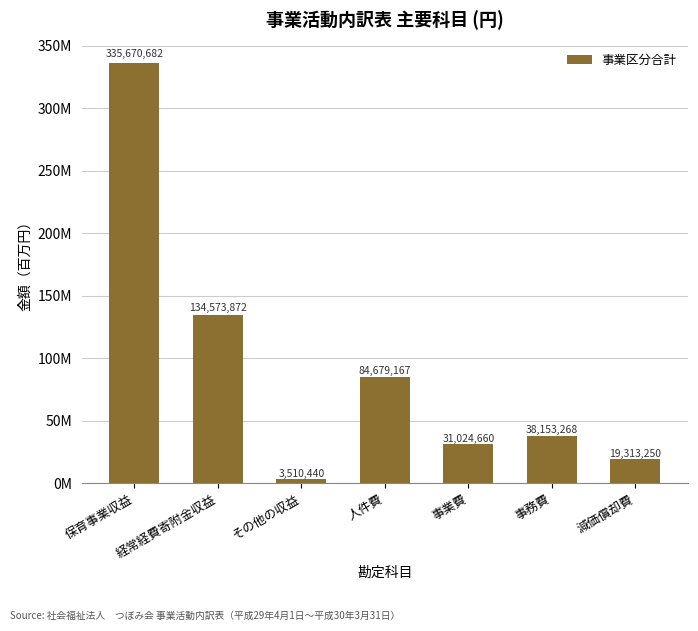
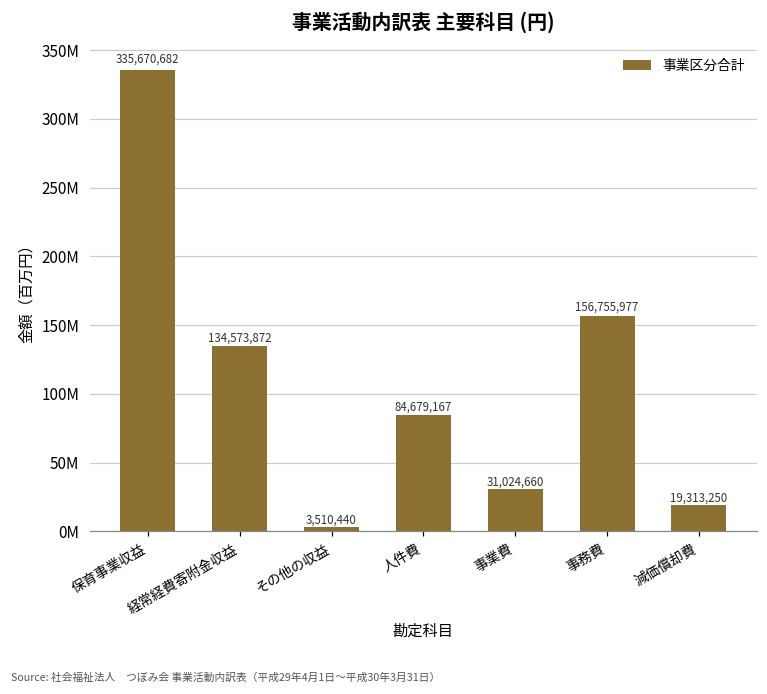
事務費: 38,153,268 -> 156,755,977
